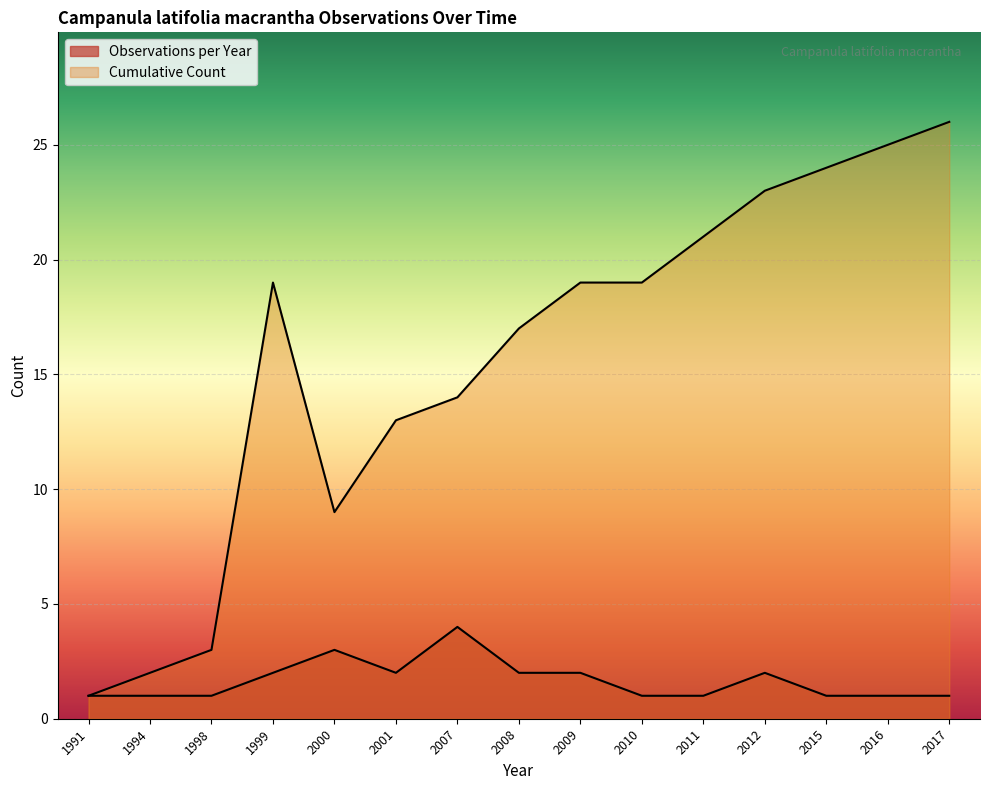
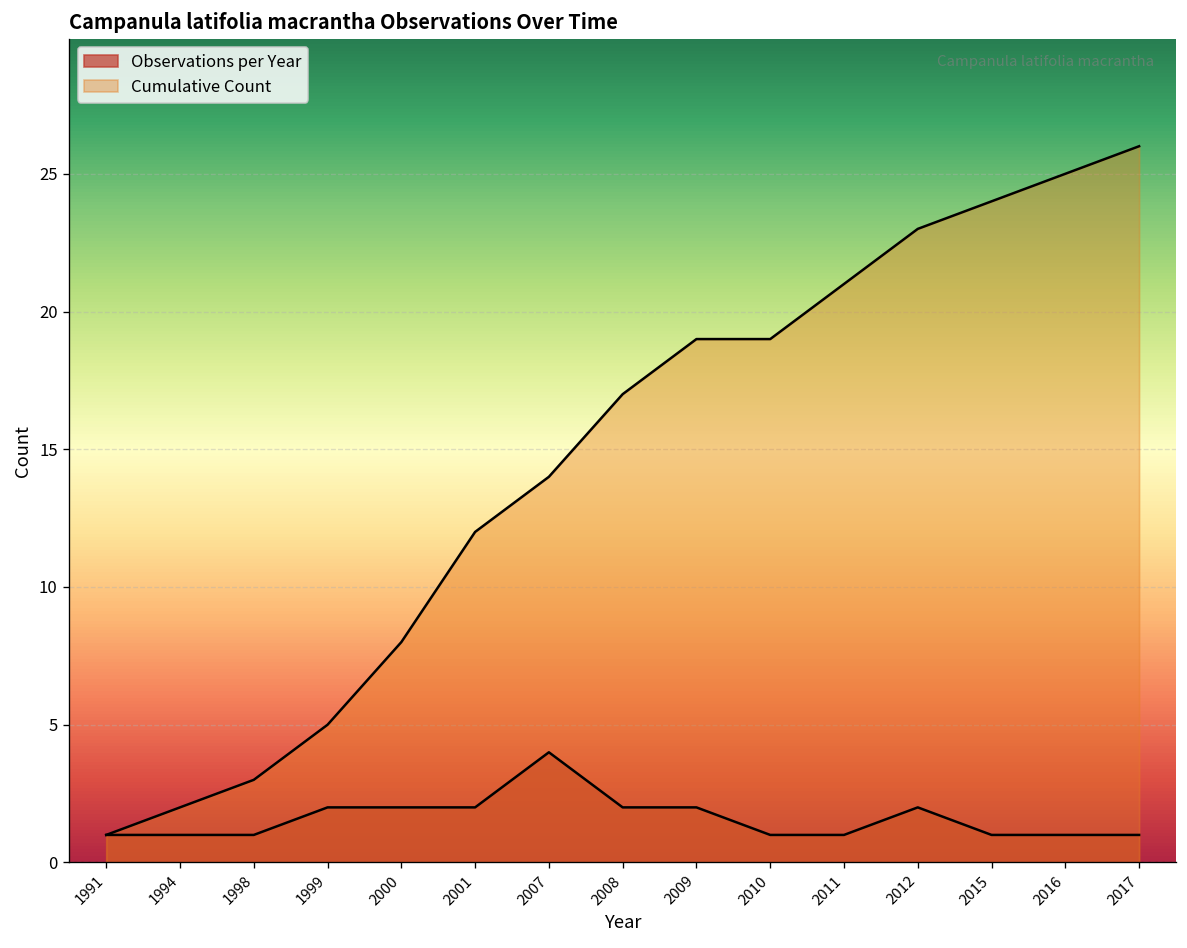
Cumulative Count, 1999: 19 -> 5
Observations per Year, 2000: 3 -> 2
Cumulative Count, 2000: 9 -> 8
Cumulative Count, 2001: 13 -> 12
